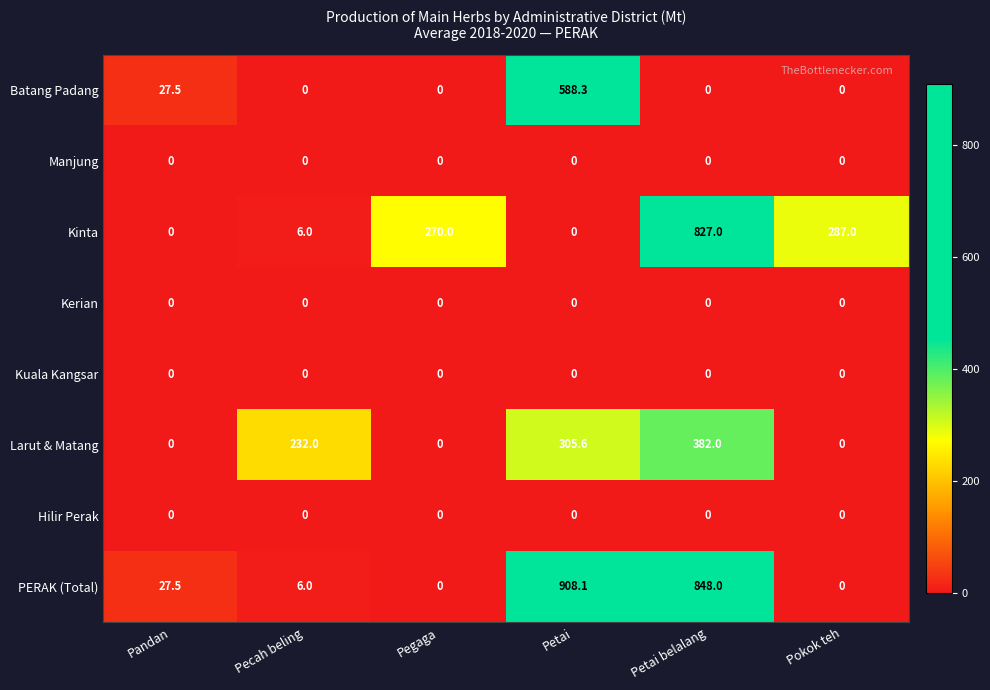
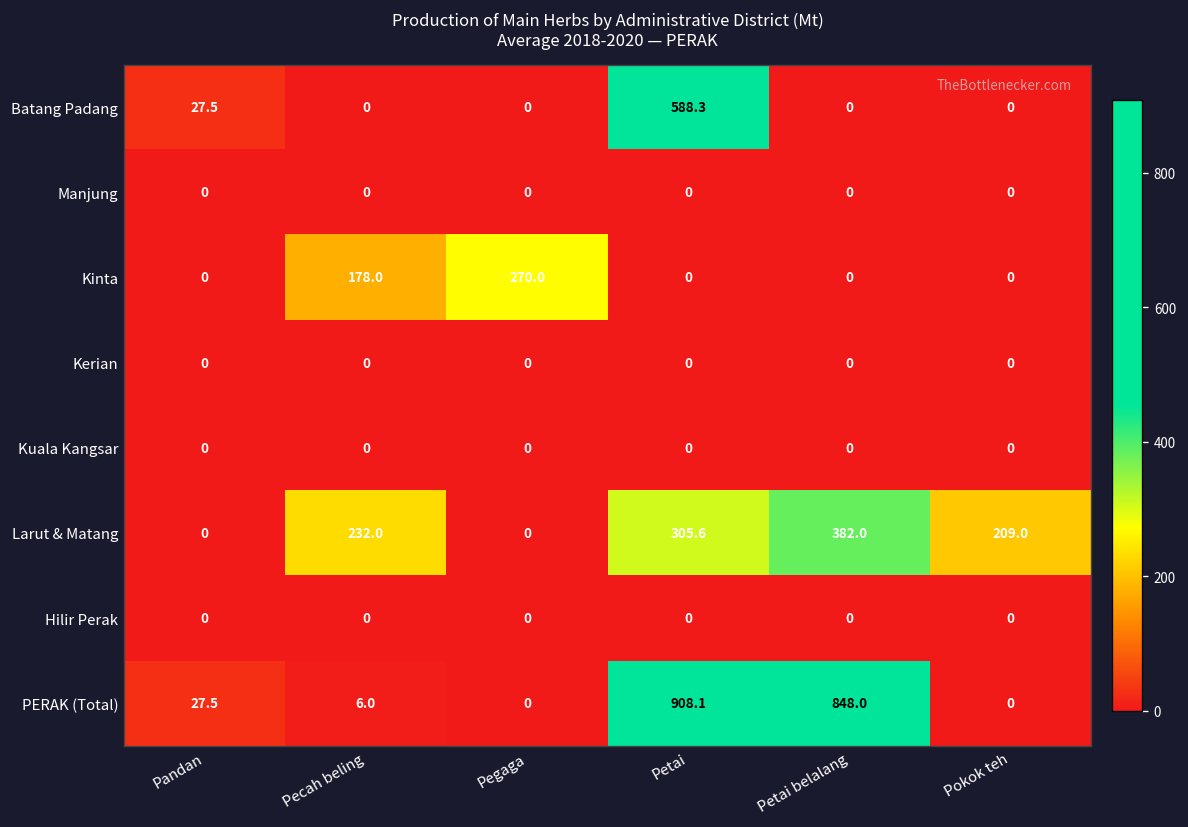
Kinta, Pecah beling: 6.0 -> 178.0
Kinta, Petai belalang: 827.0 -> 0
Kinta, Pokok teh: 287.0 -> 0
Larut & Matang, Pokok teh: 0 -> 209.0
